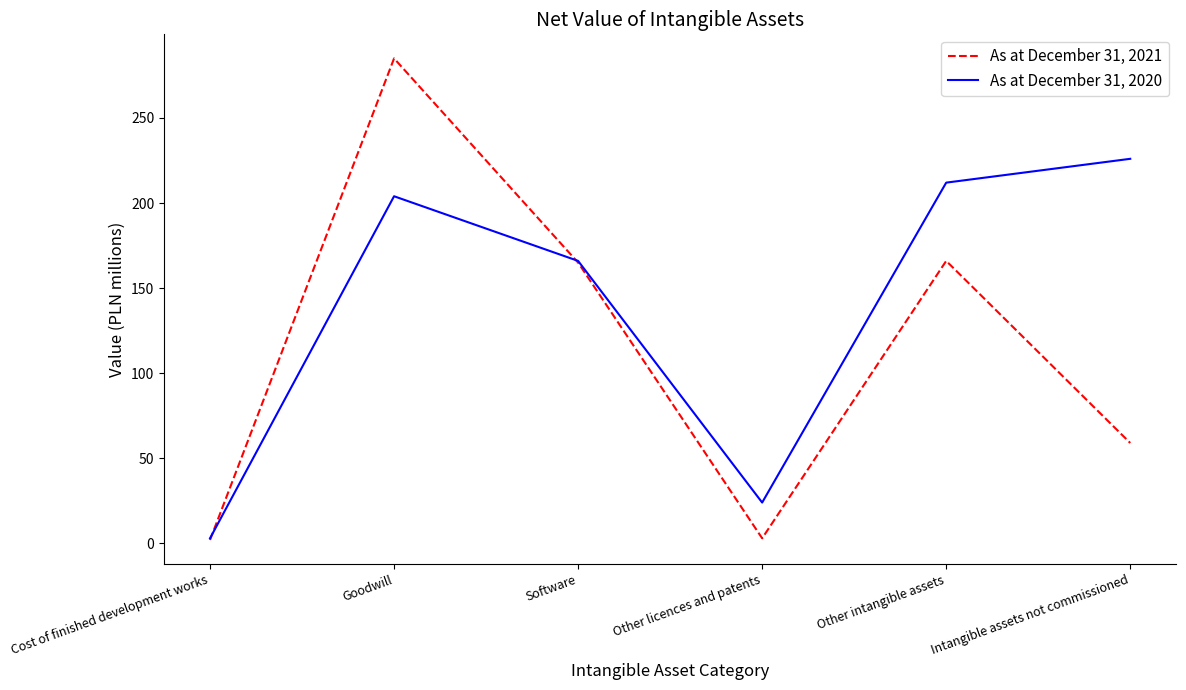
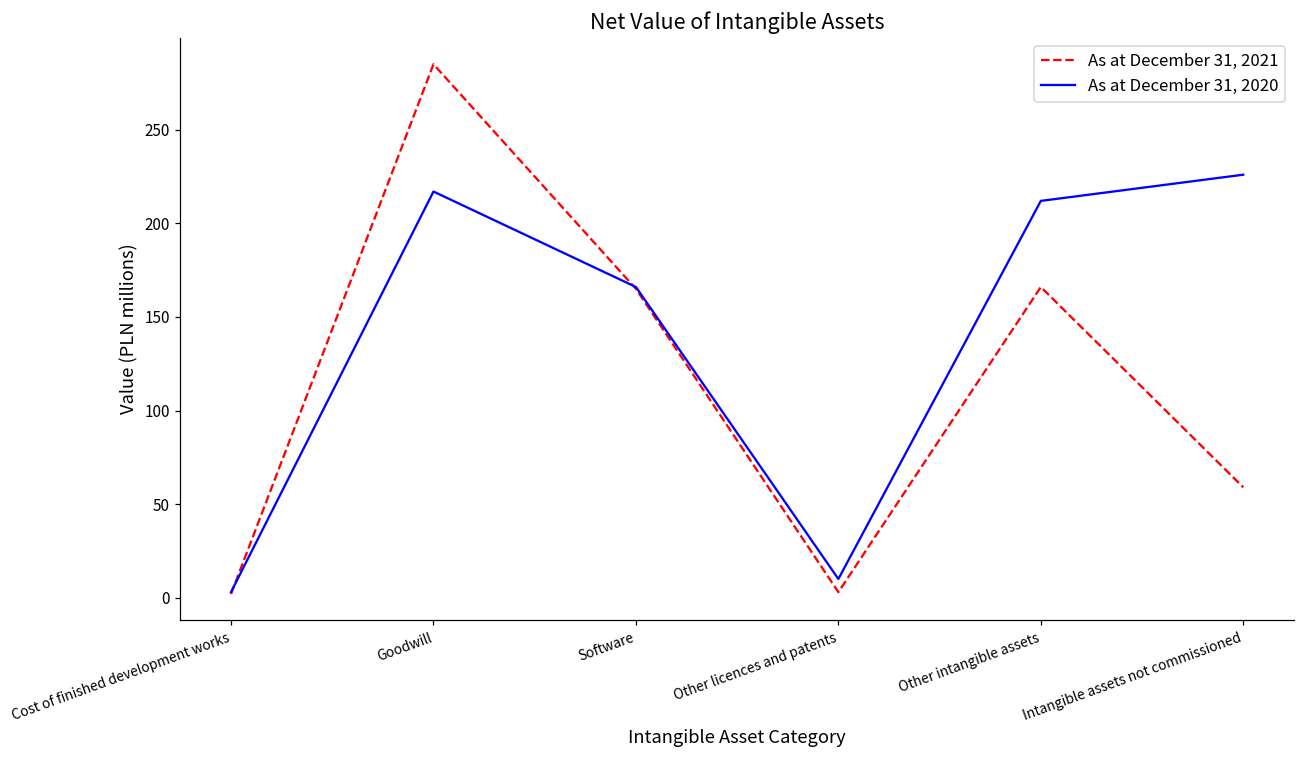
As at December 31, 2020, Goodwill: 204 -> 217
As at December 31, 2020, Other licences and patents: 24 -> 10
